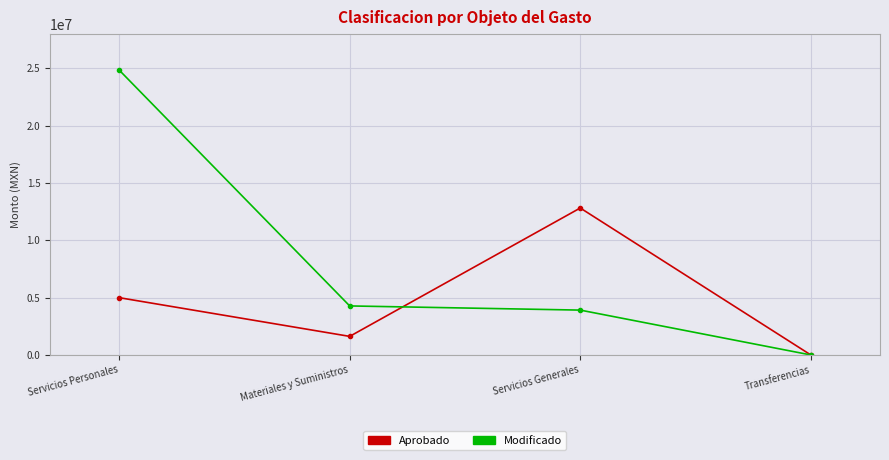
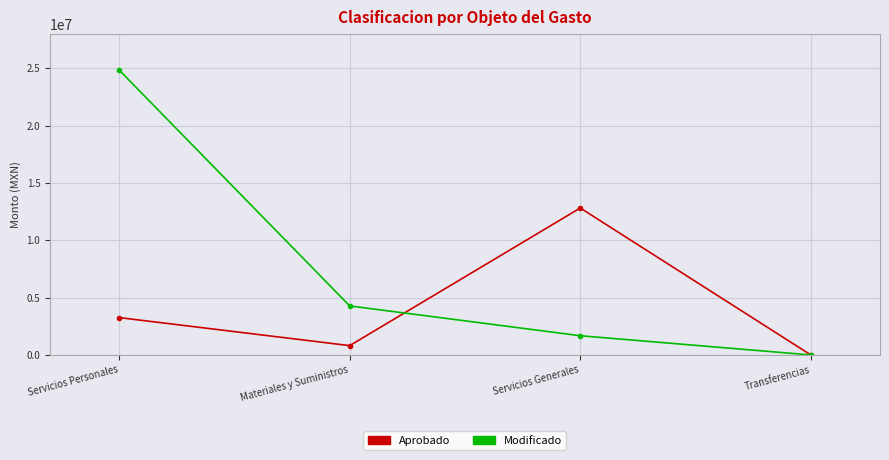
Aprobado, Servicios Personales: 5000000 -> 3300000
Aprobado, Materiales y Suministros: 1600000 -> 800000
Modificado, Servicios Generales: 3900000 -> 1700000
